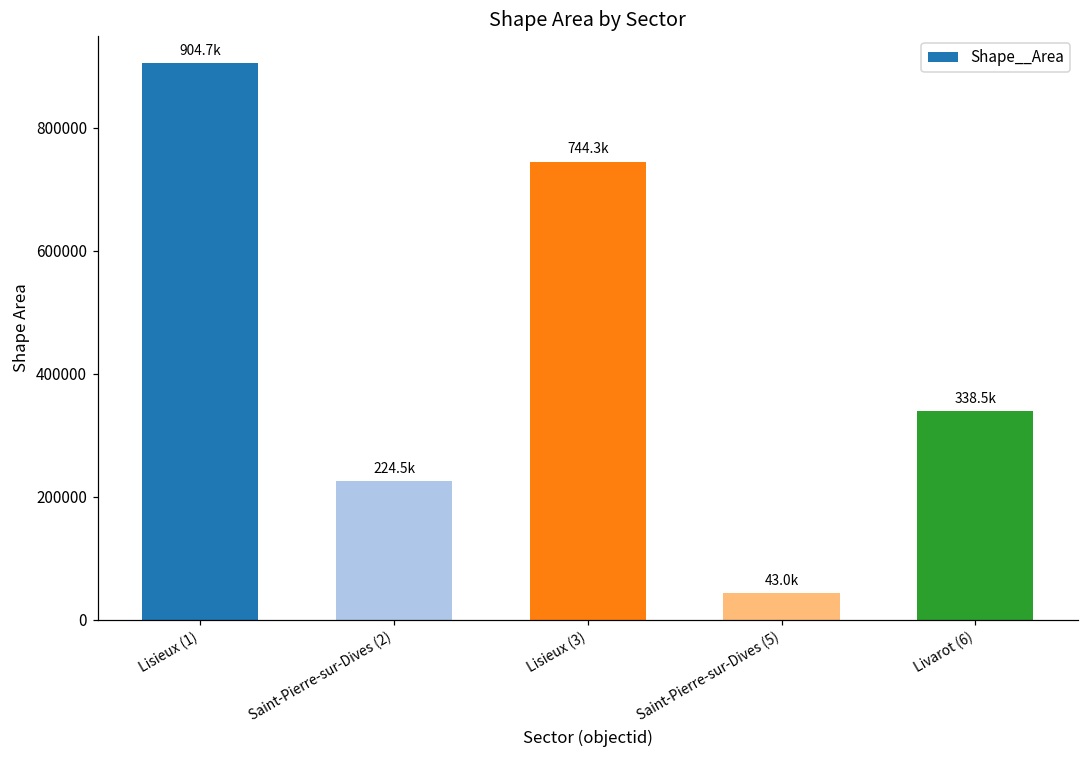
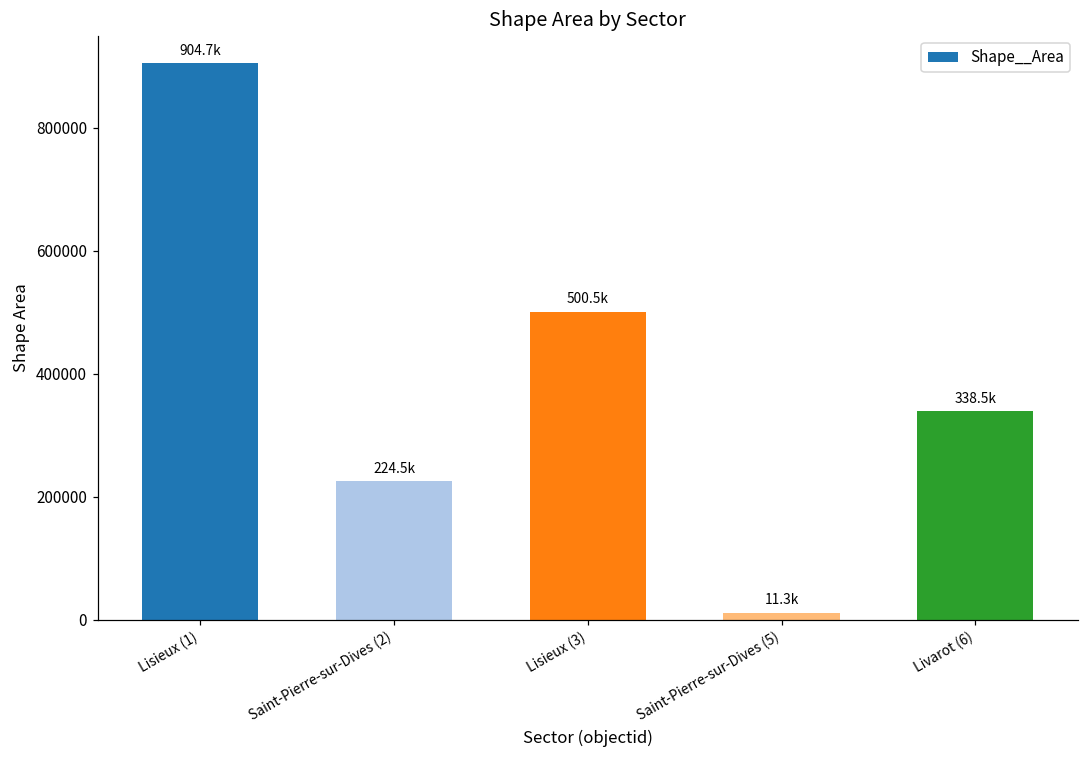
Lisieux (3): 744.3k -> 500.5k
Saint-Pierre-sur-Dives (5): 43.0k -> 11.3k
